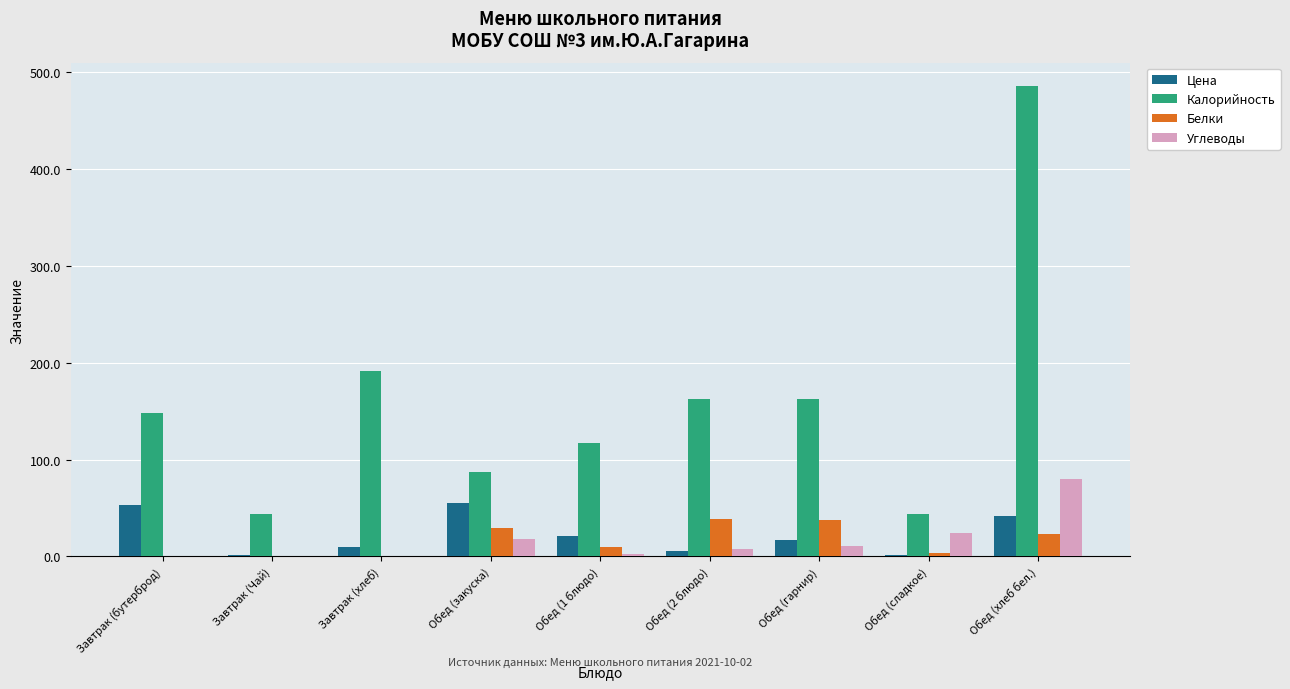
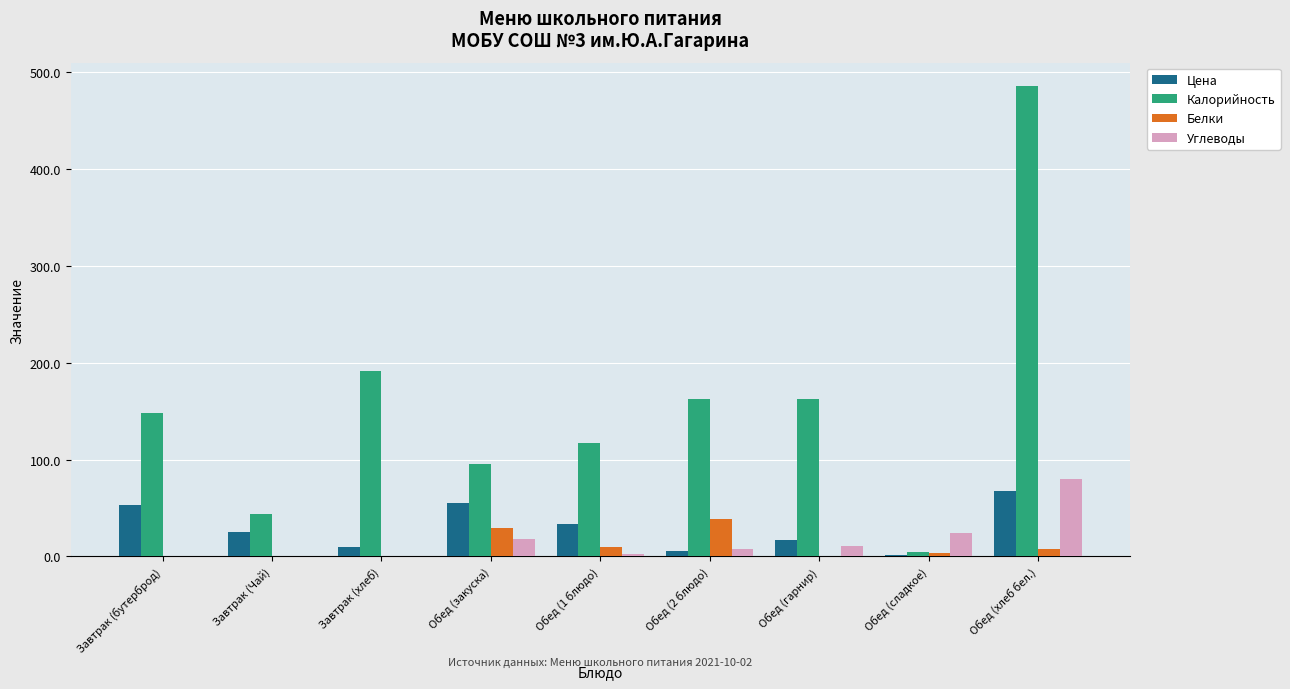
Цена, Завтрак (Чай): 0 -> 30
Калорийность, Обед (закуска): 90 -> 100
Цена, Обед (1 блюдо): 20 -> 30
Белки, Обед (гарнир): 40 -> 0
Калорийность, Обед (сладкое): 40 -> 10
Цена, Обед (хлеб бел.): 40 -> 70
Белки, Обед (хлеб бел.): 20 -> 10
